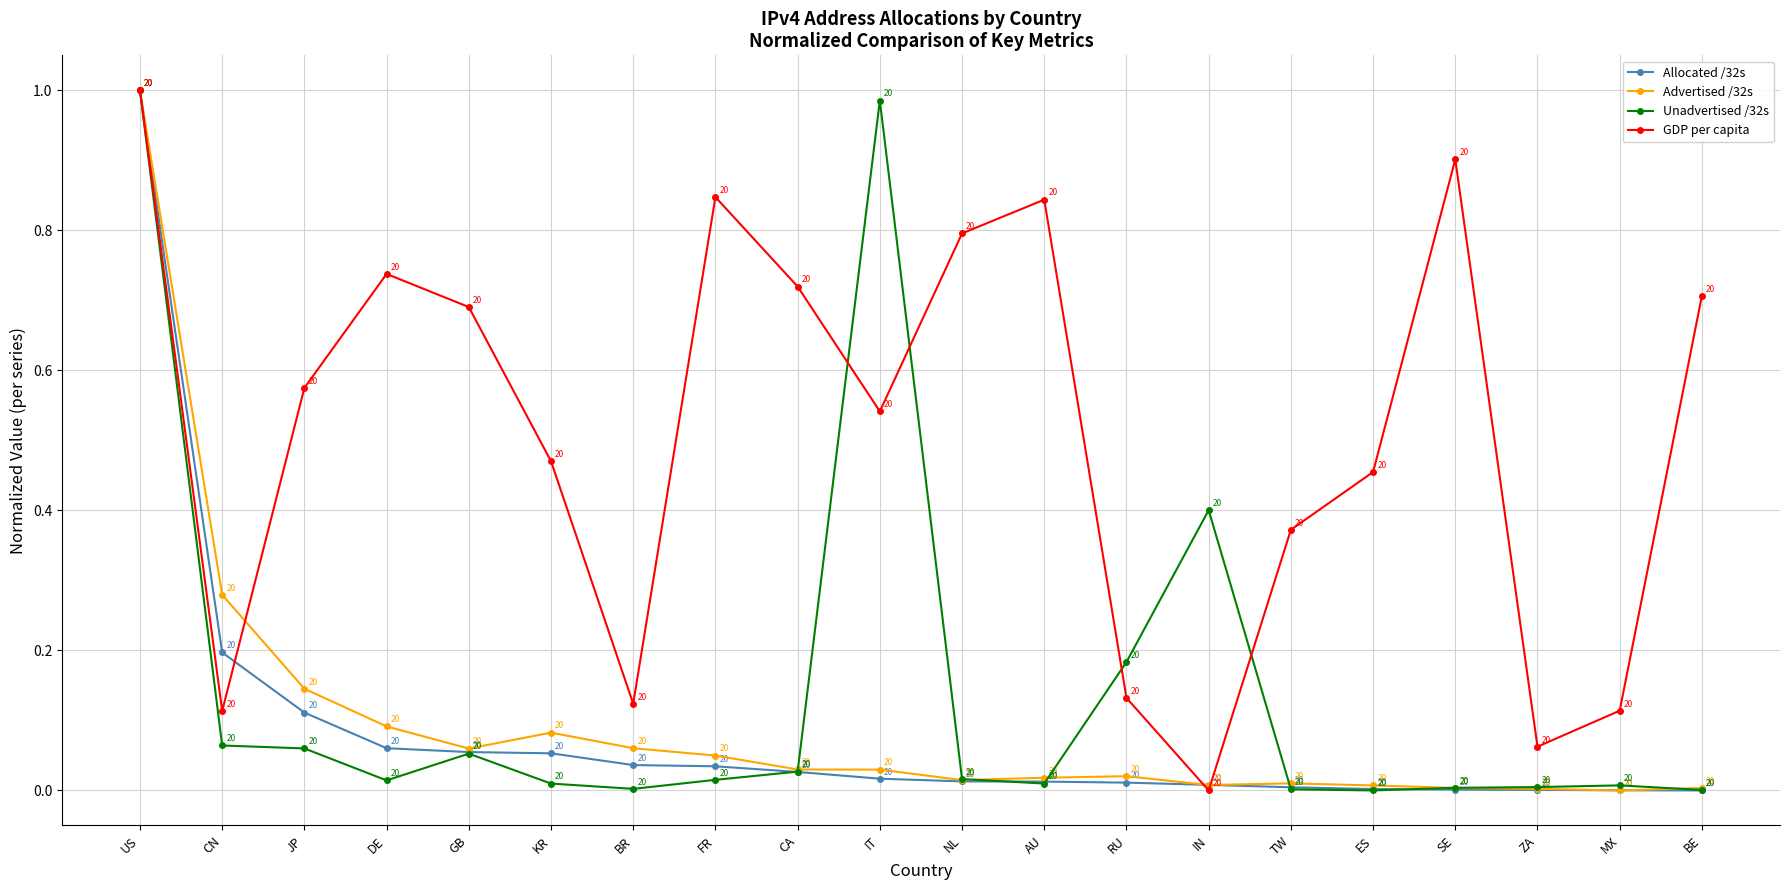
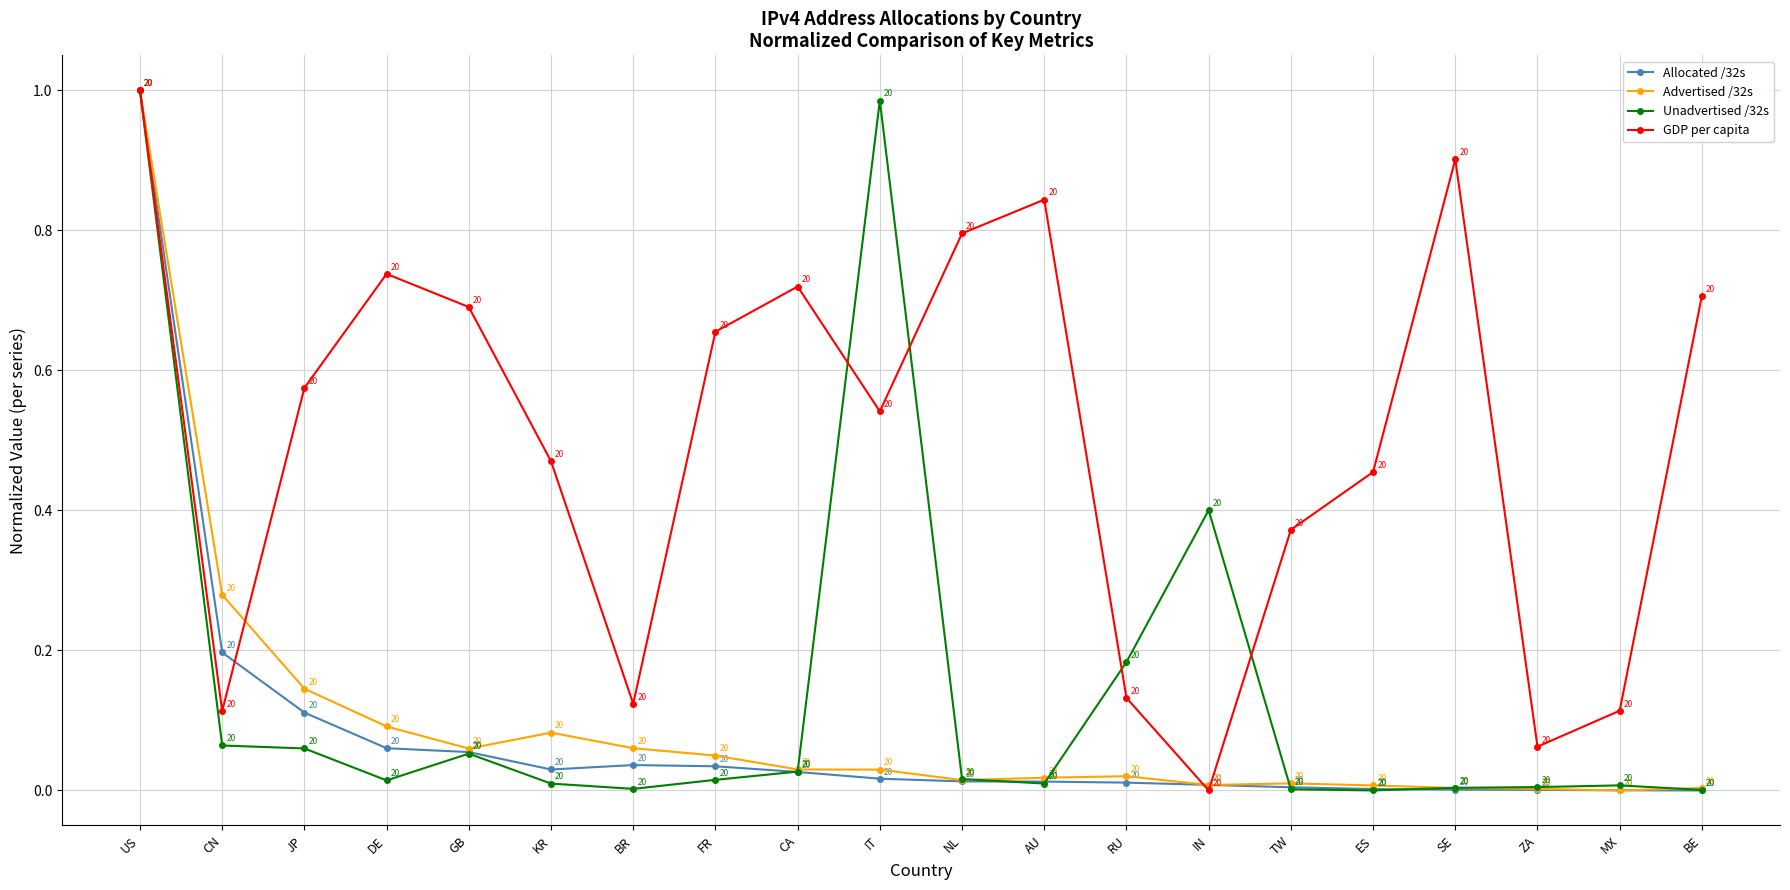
Allocated /32s, KR: 0.05 -> 0.03
GDP per capita, FR: 0.85 -> 0.66
